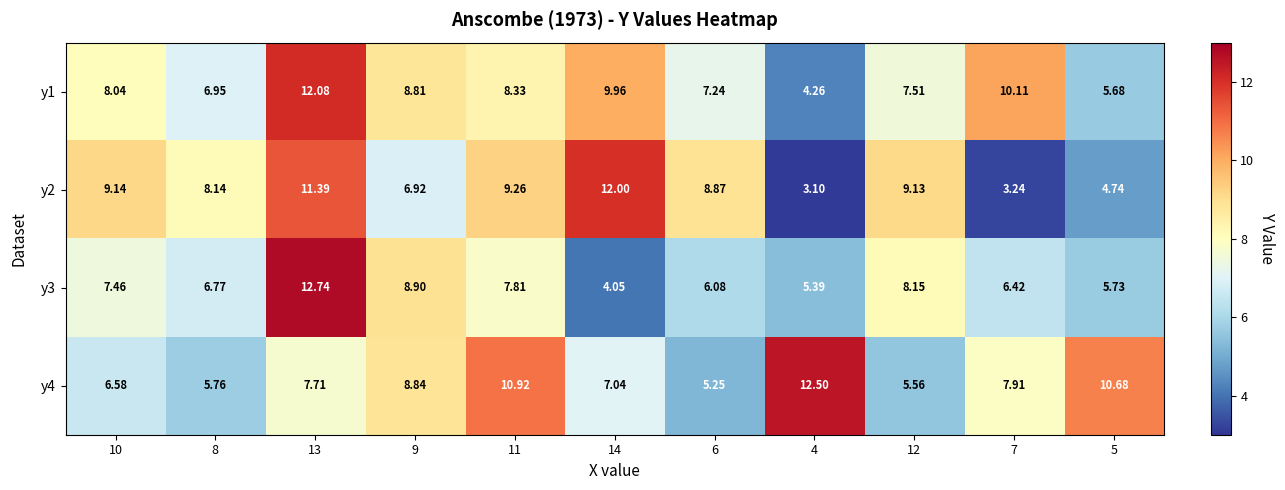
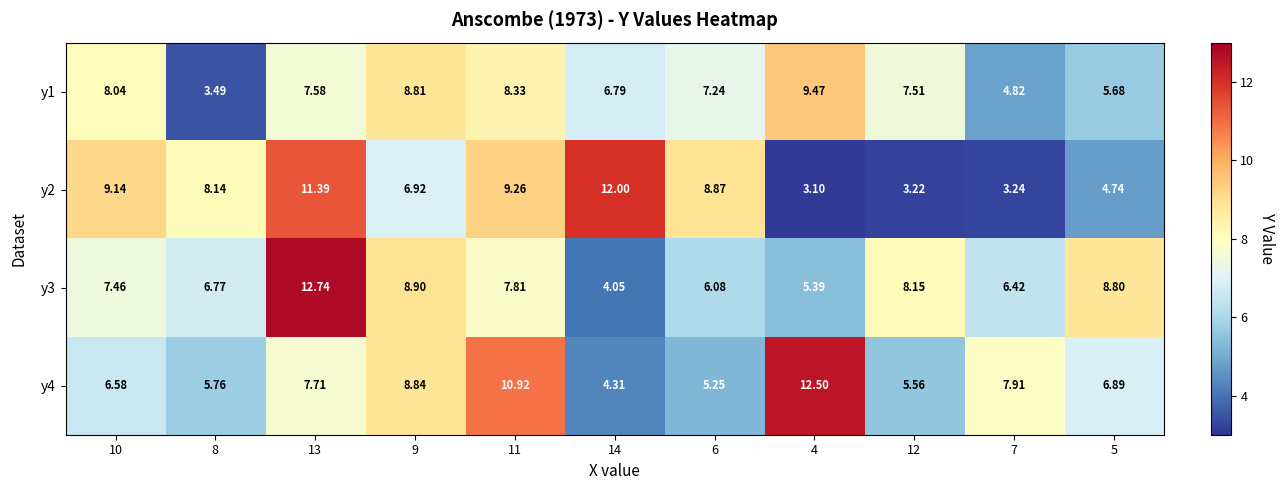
y1, 8: 6.95 -> 3.49
y1, 13: 12.08 -> 7.58
y1, 14: 9.96 -> 6.79
y1, 4: 4.26 -> 9.47
y1, 7: 10.11 -> 4.82
y2, 12: 9.13 -> 3.22
y3, 5: 5.73 -> 8.80
y4, 14: 7.04 -> 4.31
y4, 5: 10.68 -> 6.89
